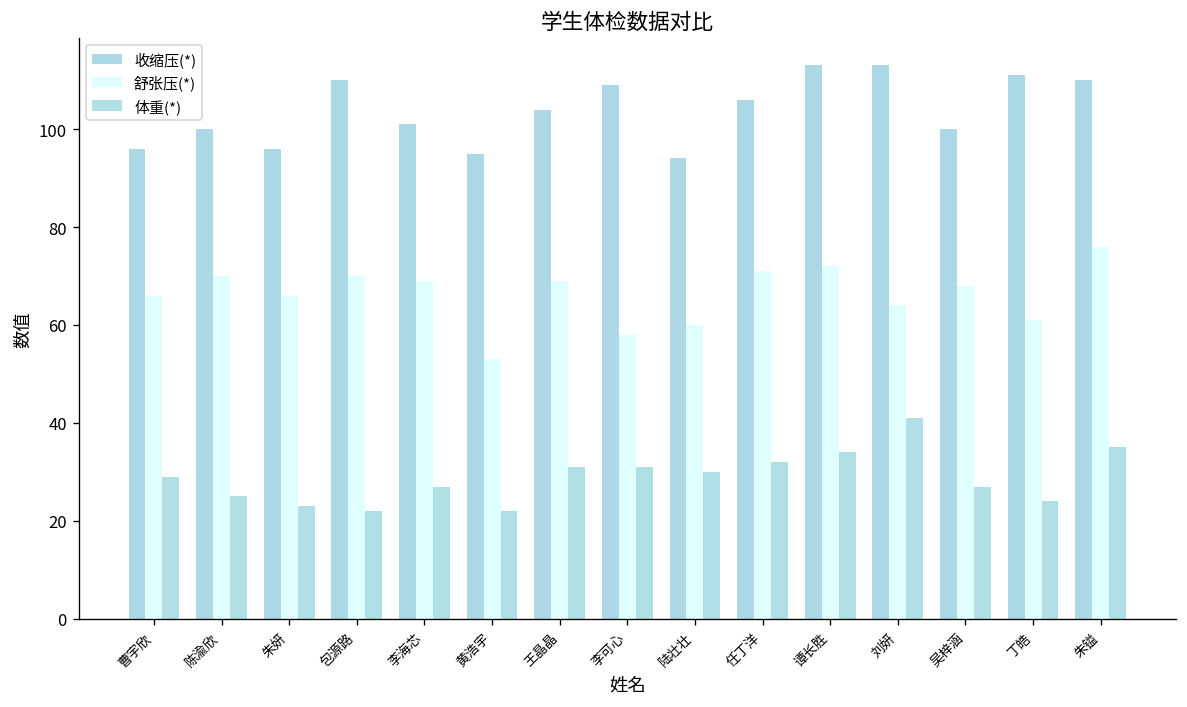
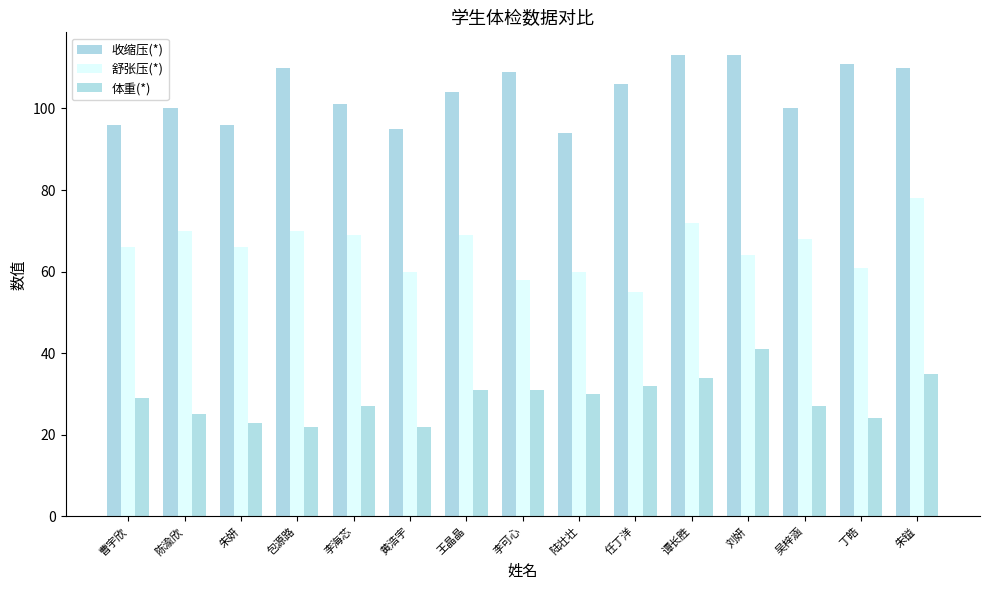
舒张压(*), 黄浩宇: 53 -> 60
舒张压(*), 任丁洋: 71 -> 55
舒张压(*), 朱镒: 76 -> 78
